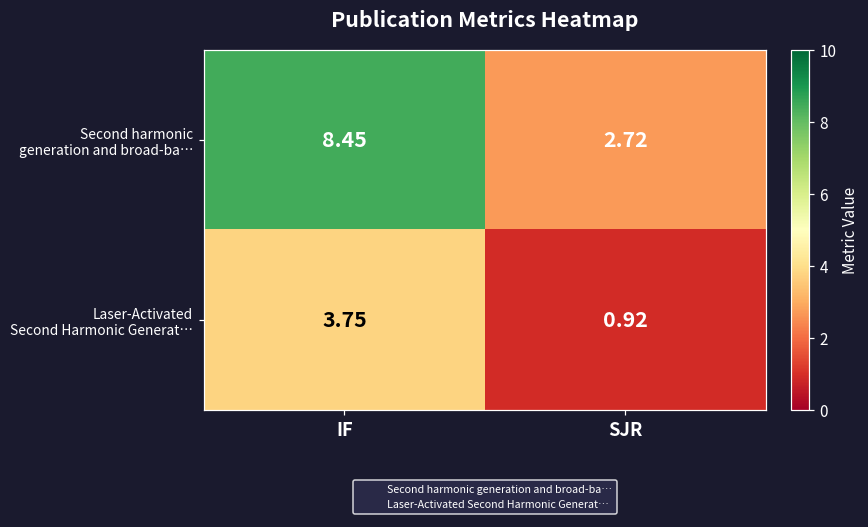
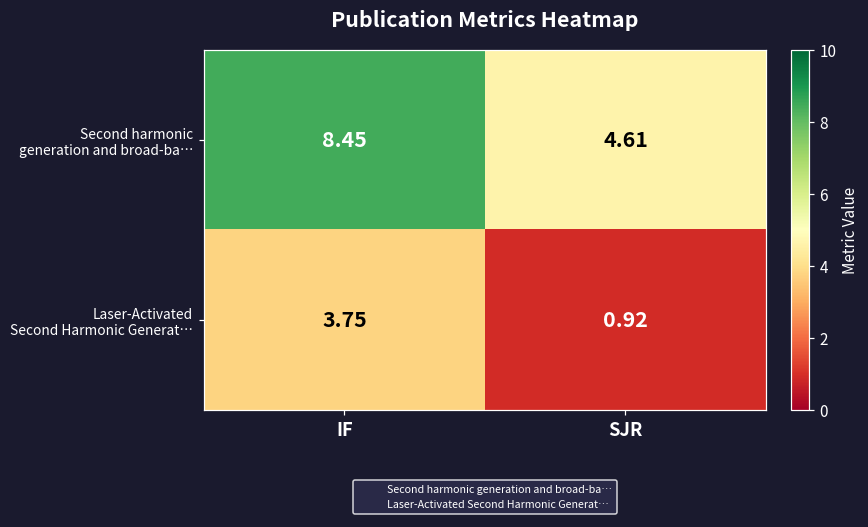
Second harmonic generation and broad-ba…, SJR: 2.72 -> 4.61
